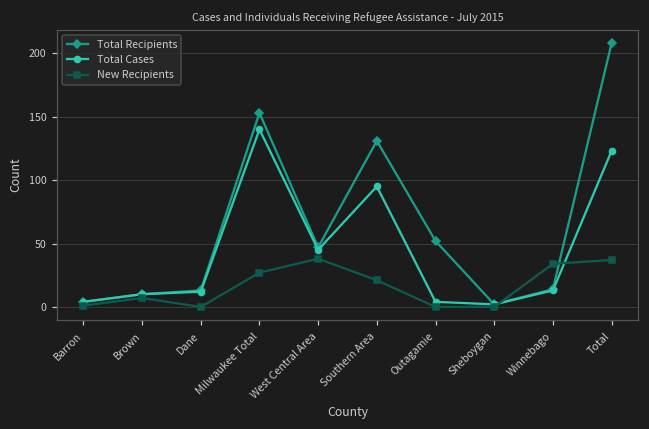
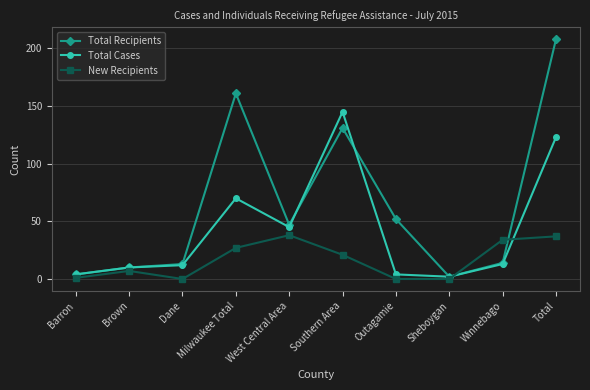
Total Recipients, Milwaukee Total: 153 -> 161
Total Cases, Milwaukee Total: 140 -> 70
Total Cases, Southern Area: 95 -> 145
